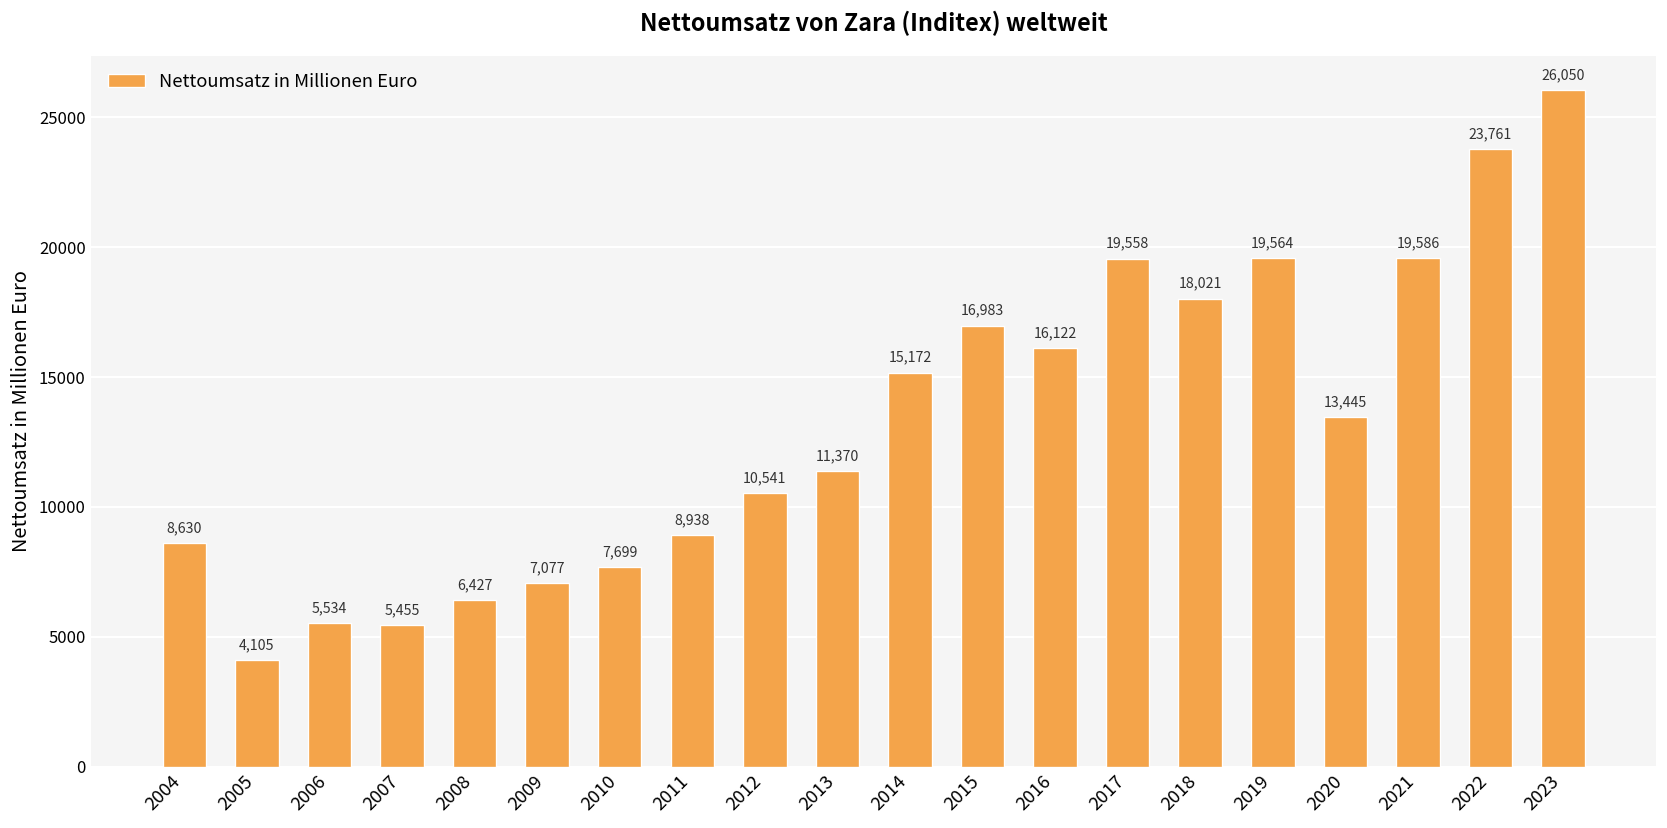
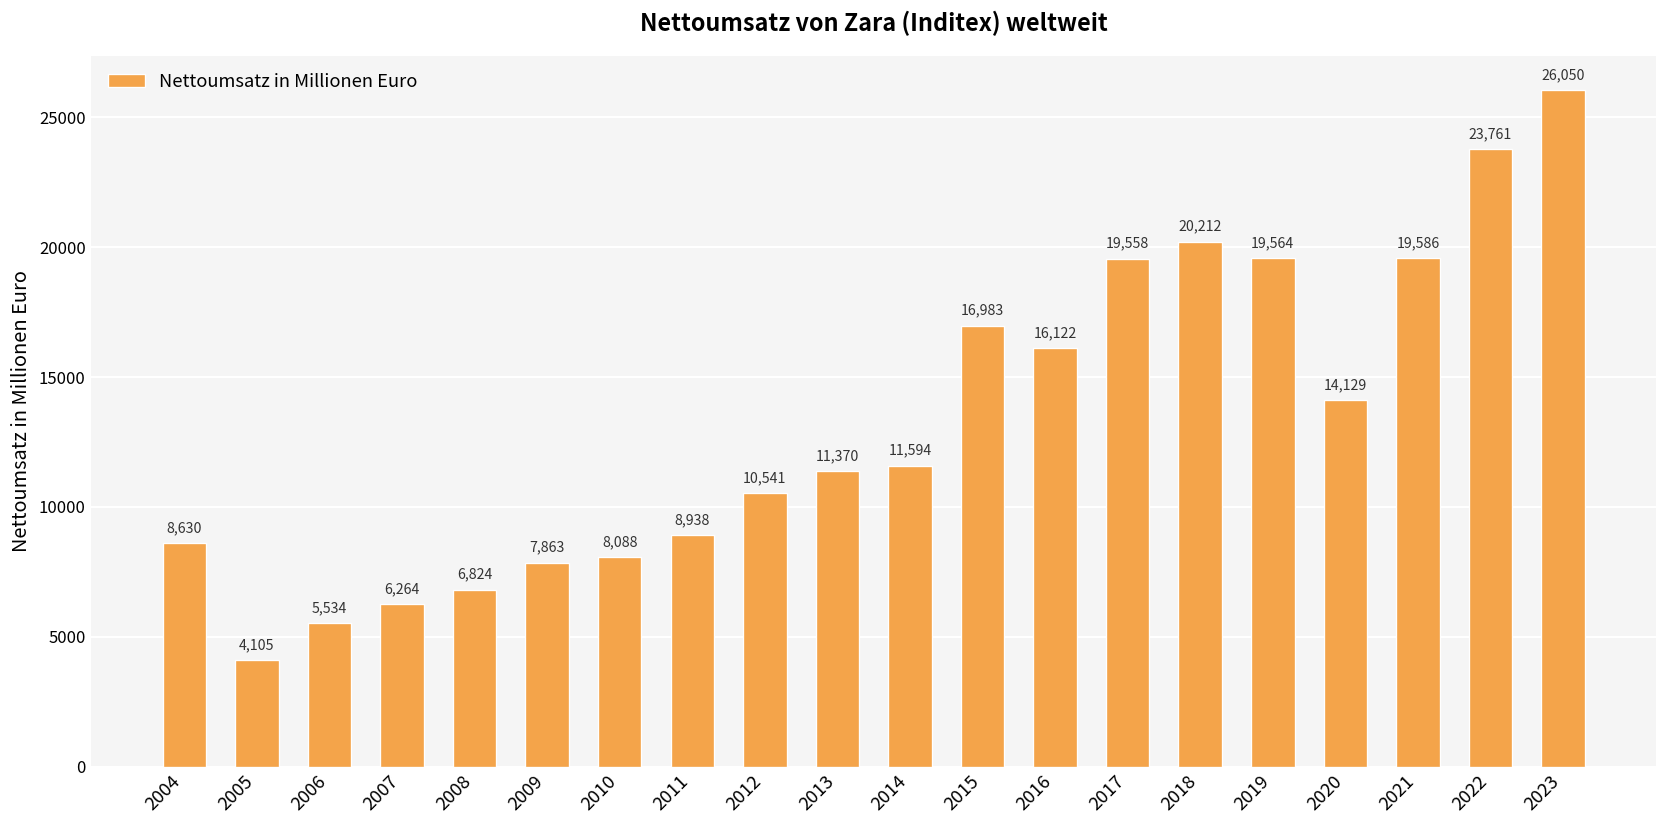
2007: 5,455 -> 6,264
2008: 6,427 -> 6,824
2009: 7,077 -> 7,863
2010: 7,699 -> 8,088
2014: 15,172 -> 11,594
2018: 18,021 -> 20,212
2020: 13,445 -> 14,129
